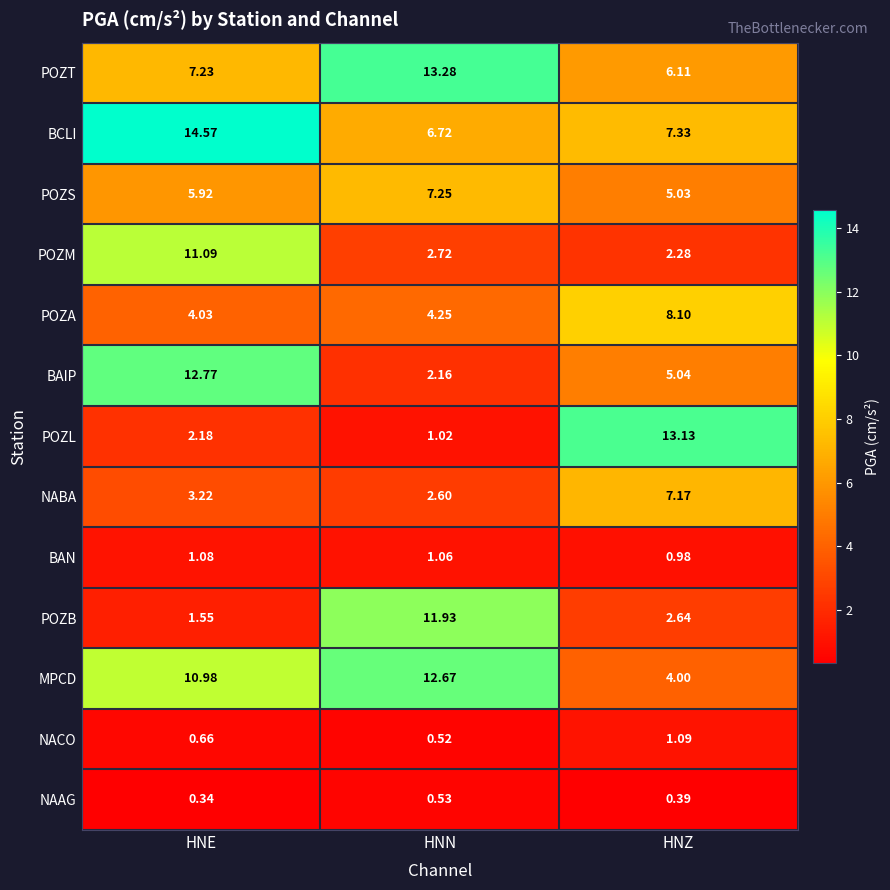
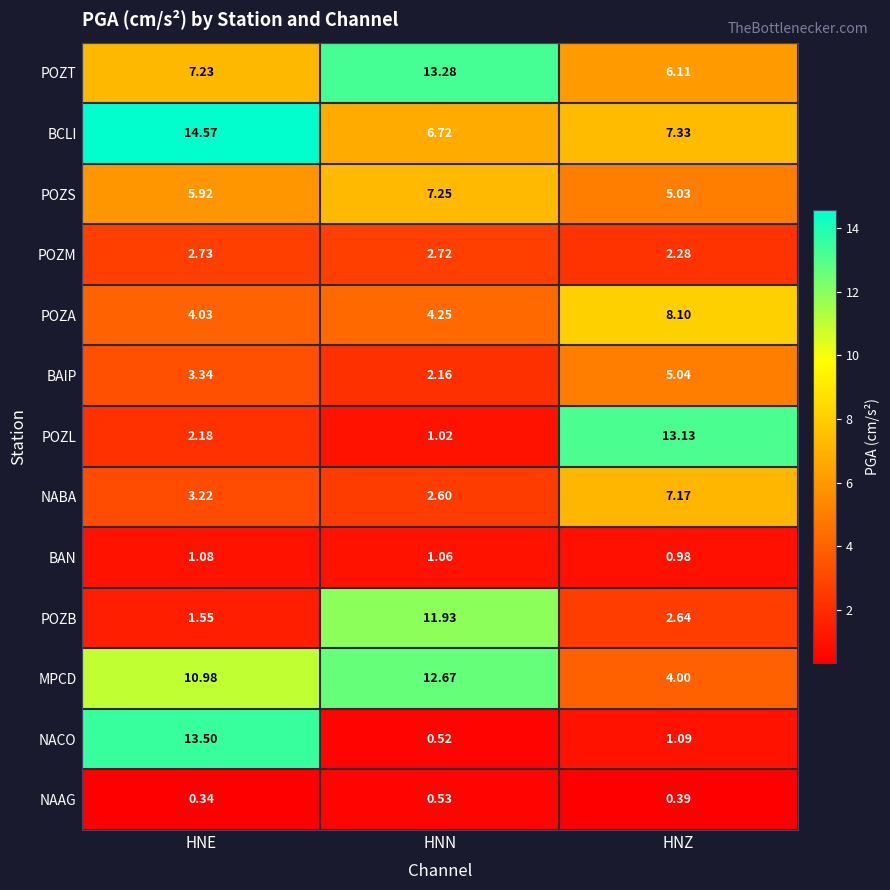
POZM, HNE: 11.09 -> 2.73
BAIP, HNE: 12.77 -> 3.34
NACO, HNE: 0.66 -> 13.50
